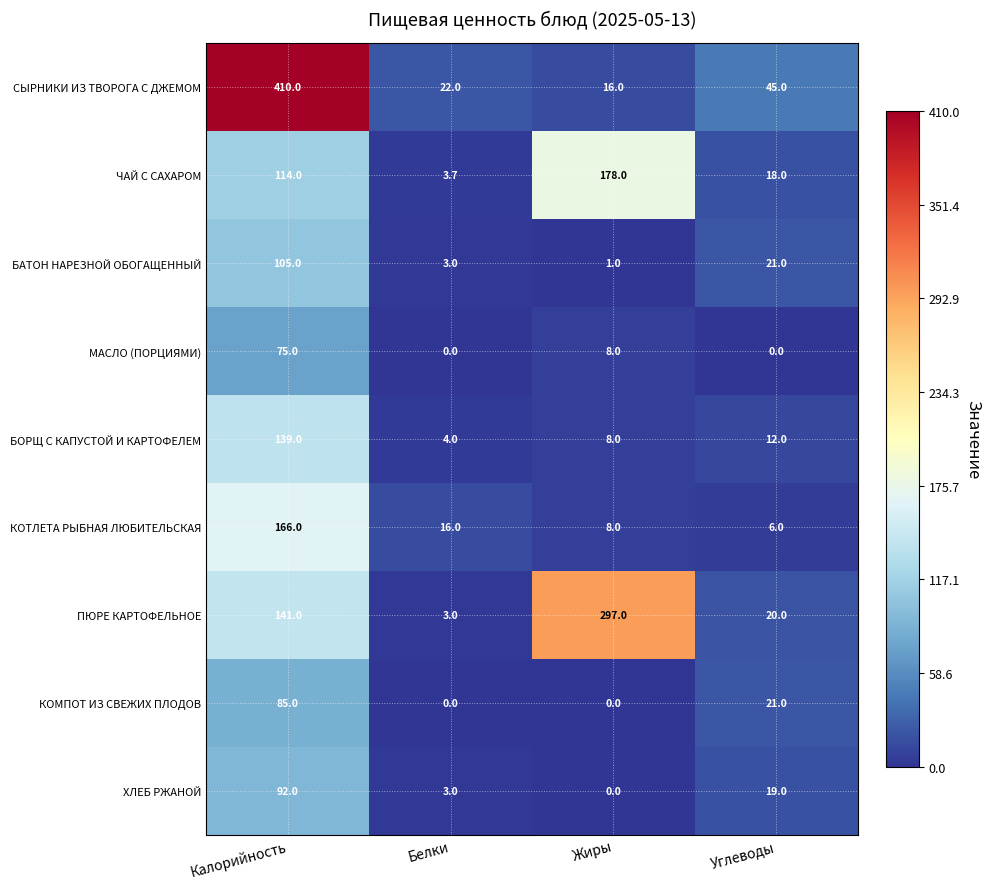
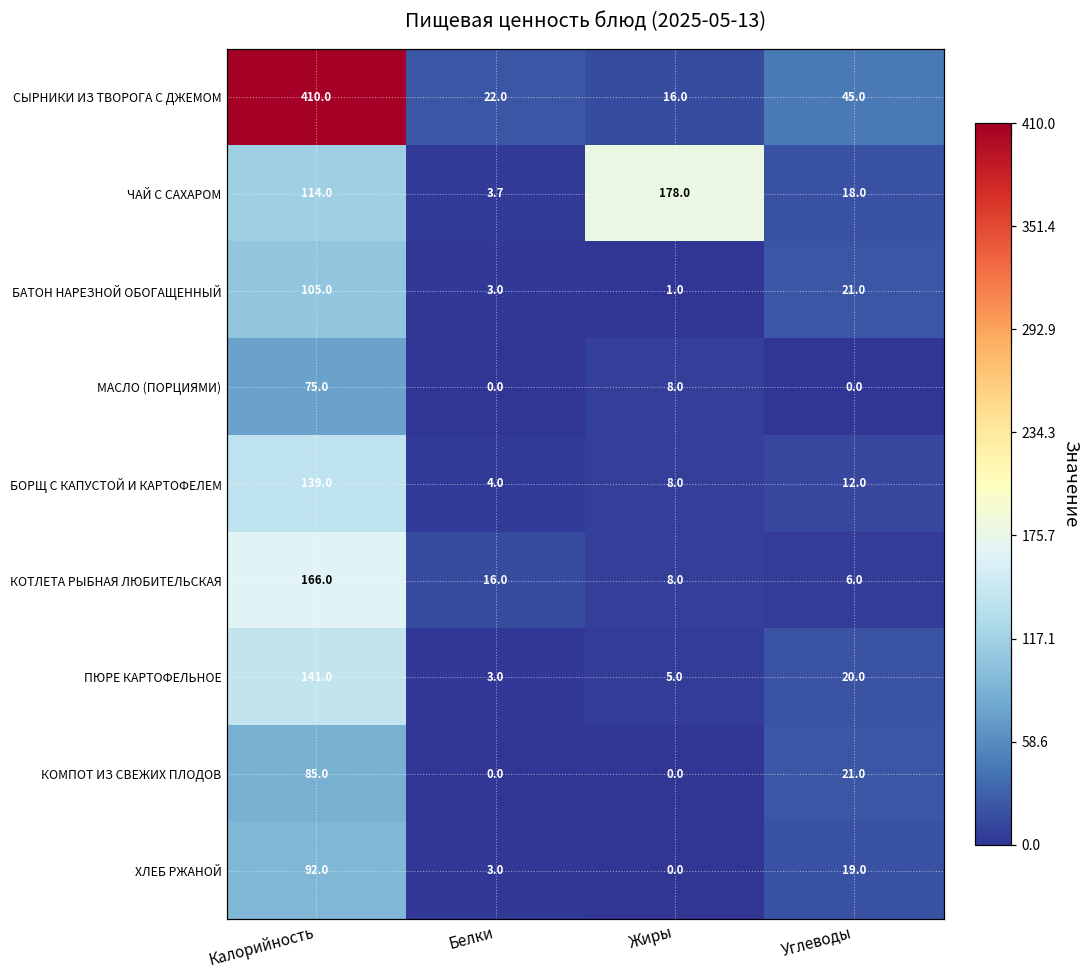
ПЮРЕ КАРТОФЕЛЬНОЕ, Жиры: 297.0 -> 5.0
